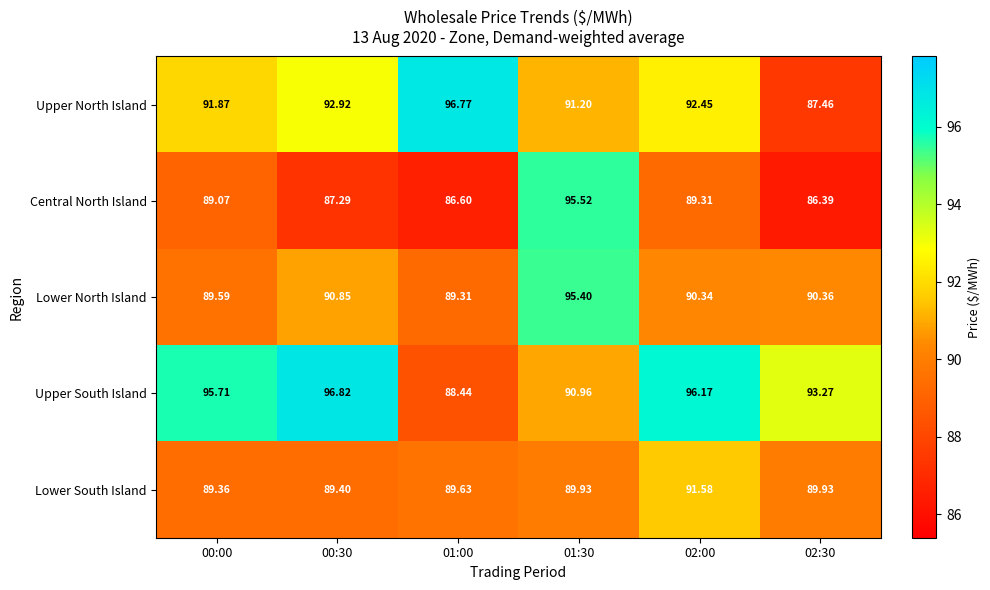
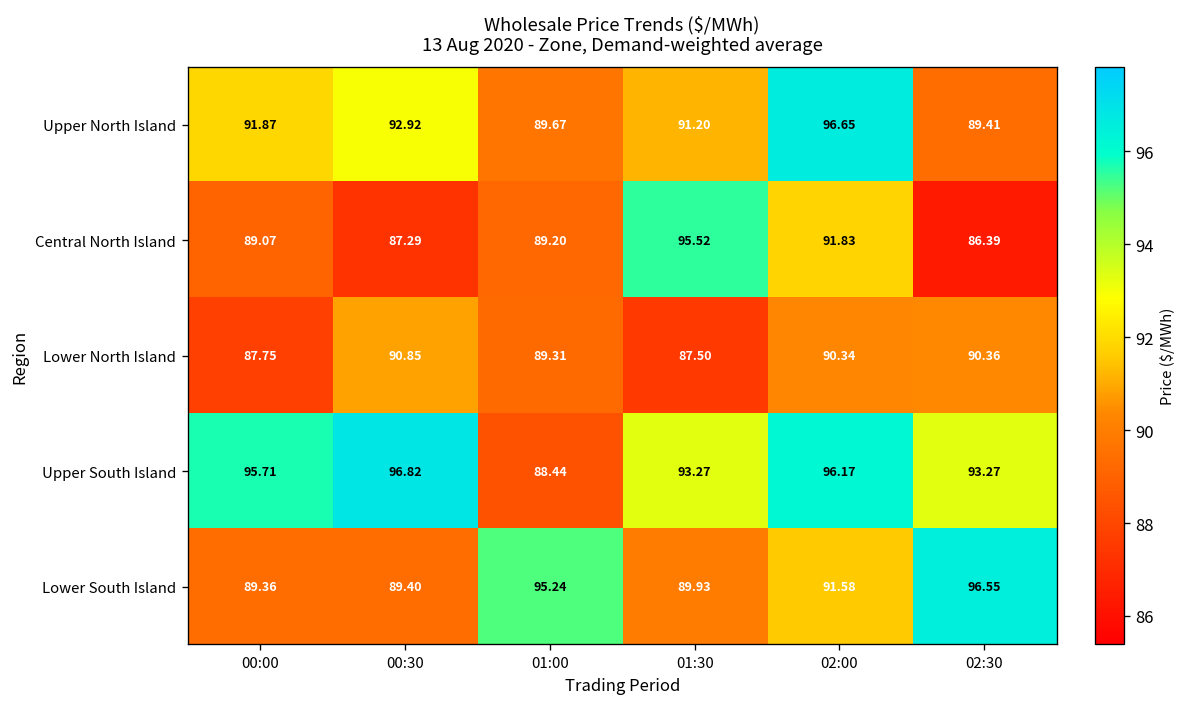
Upper North Island, 01:00: 96.77 -> 89.67
Upper North Island, 02:00: 92.45 -> 96.65
Upper North Island, 02:30: 87.46 -> 89.41
Central North Island, 01:00: 86.60 -> 89.20
Central North Island, 02:00: 89.31 -> 91.83
Lower North Island, 00:00: 89.59 -> 87.75
Lower North Island, 01:30: 95.40 -> 87.50
Upper South Island, 01:30: 90.96 -> 93.27
Lower South Island, 01:00: 89.63 -> 95.24
Lower South Island, 02:30: 89.93 -> 96.55
